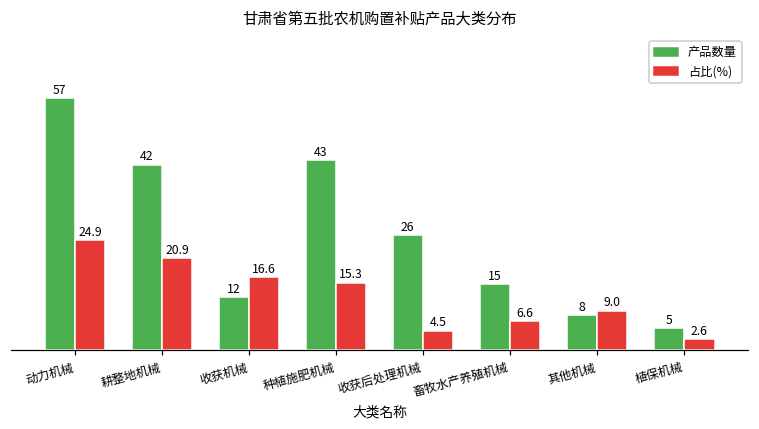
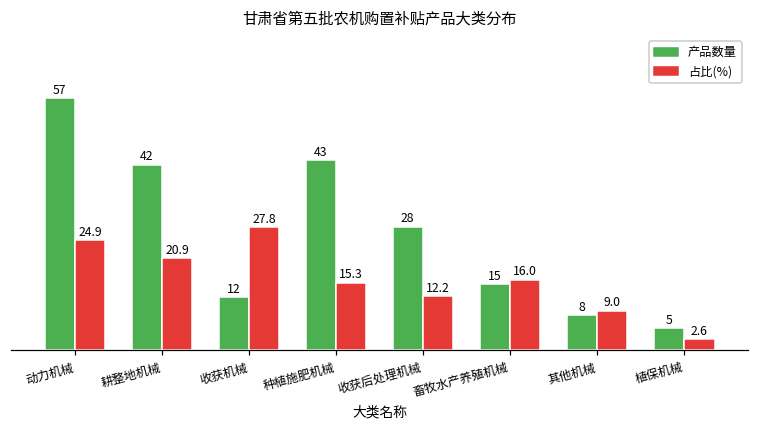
占比(%), 收获机械: 16.6 -> 27.8
产品数量, 收获后处理机械: 26 -> 28
占比(%), 收获后处理机械: 4.5 -> 12.2
占比(%), 畜牧水产养殖机械: 6.6 -> 16.0
